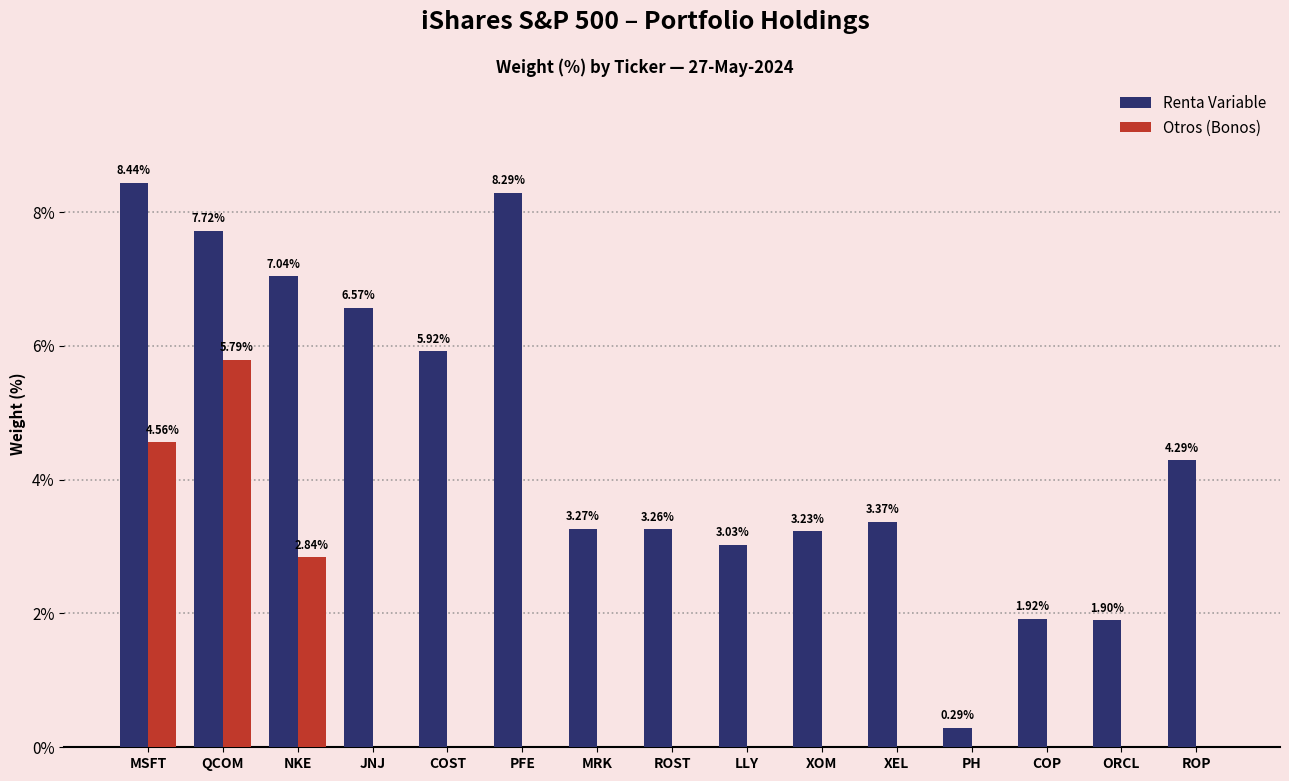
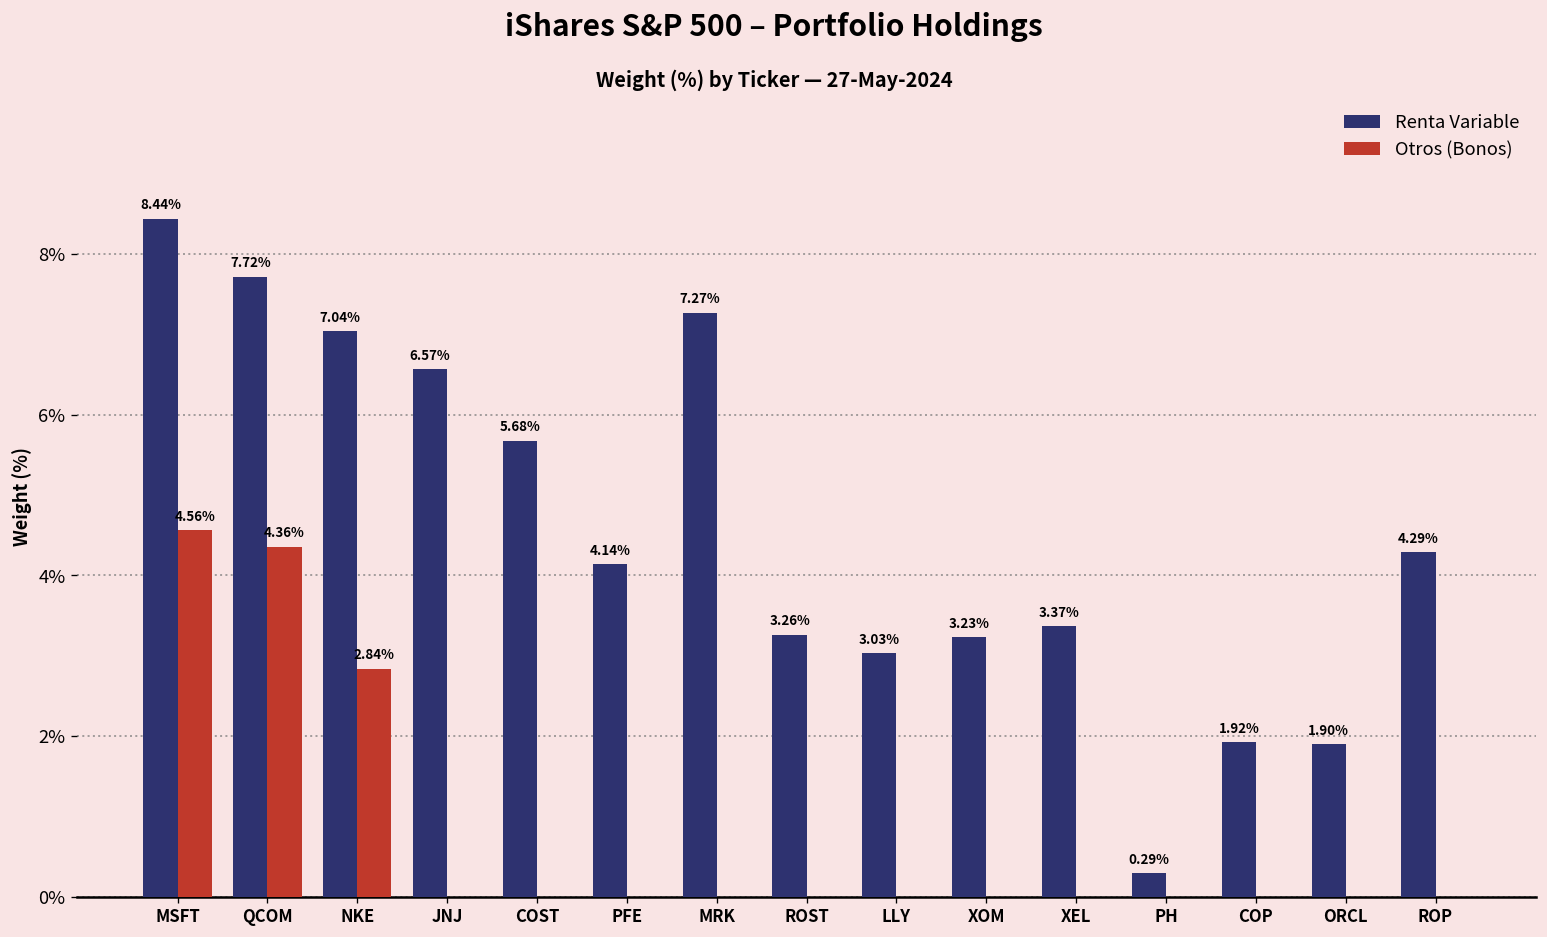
Otros (Bonos), QCOM: 5.79% -> 4.36%
Renta Variable, COST: 5.92% -> 5.68%
Renta Variable, PFE: 8.29% -> 4.14%
Renta Variable, MRK: 3.27% -> 7.27%
